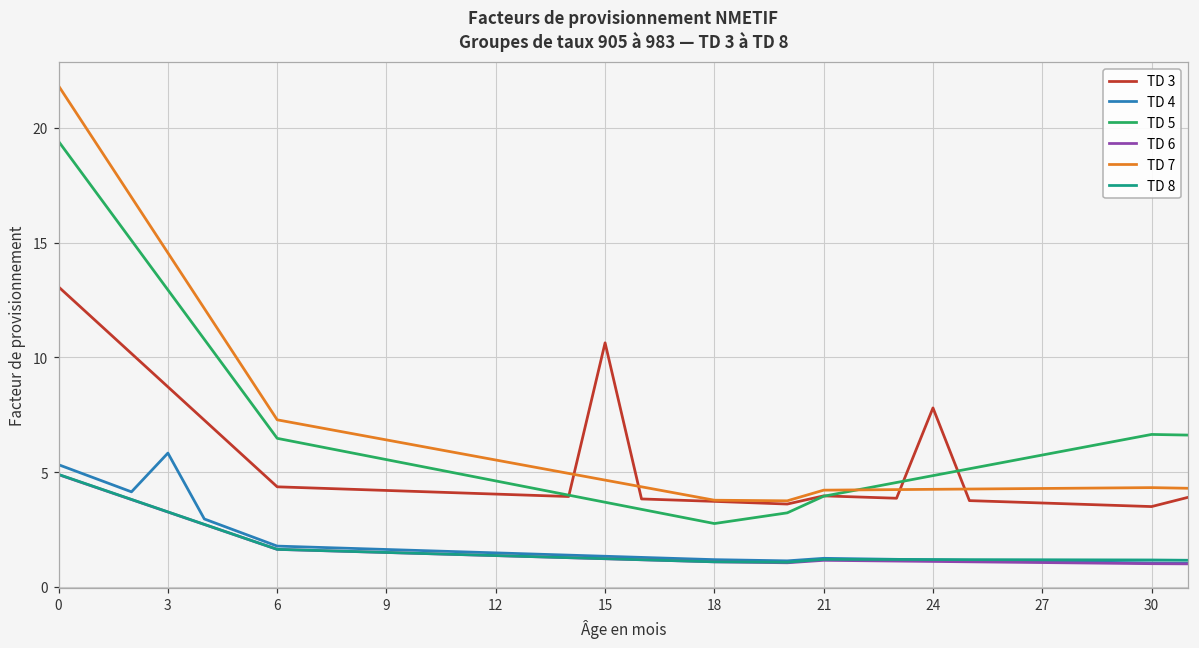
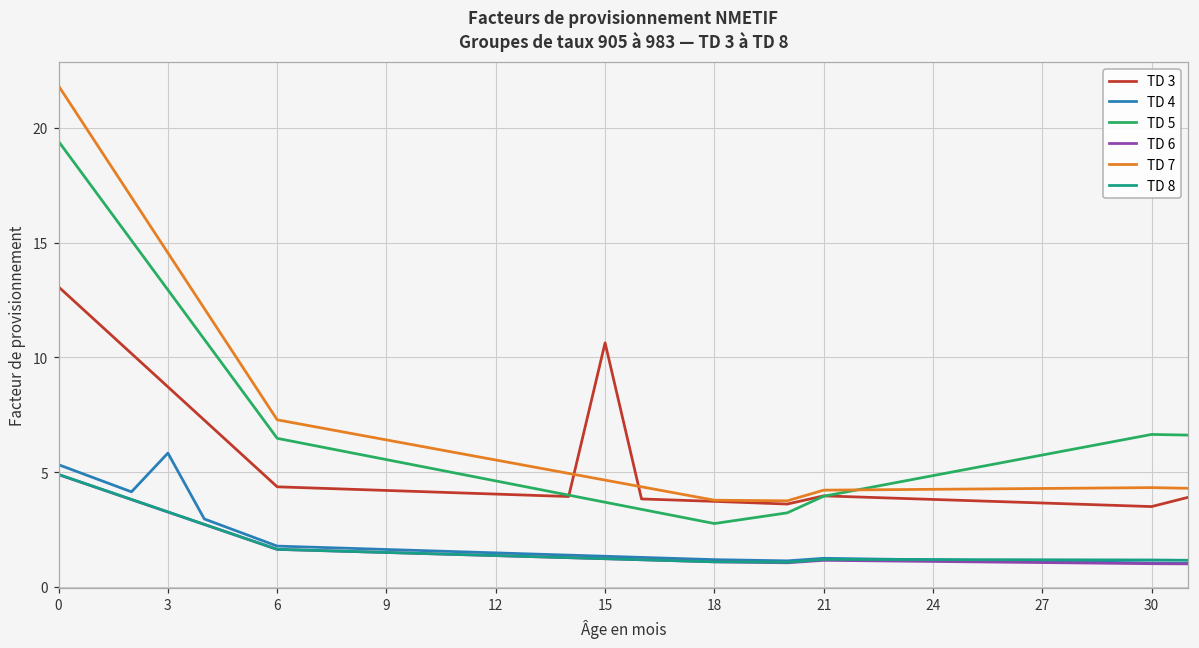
TD 3, 24: 7.8 -> 3.8
